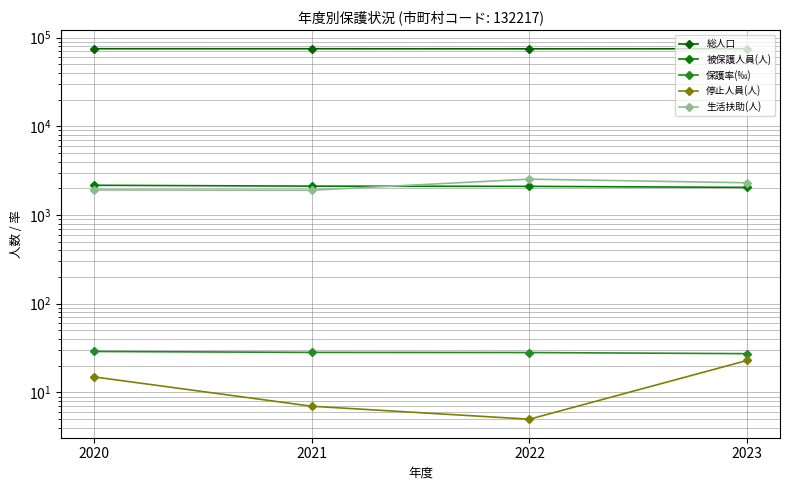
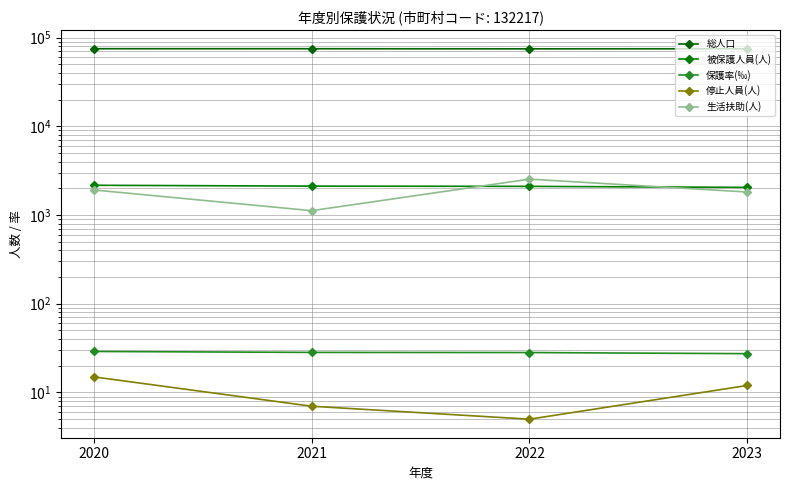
生活扶助(人), 2021: 1900 -> 1100
停止人員(人), 2023: 23 -> 12
生活扶助(人), 2023: 2300 -> 1800
